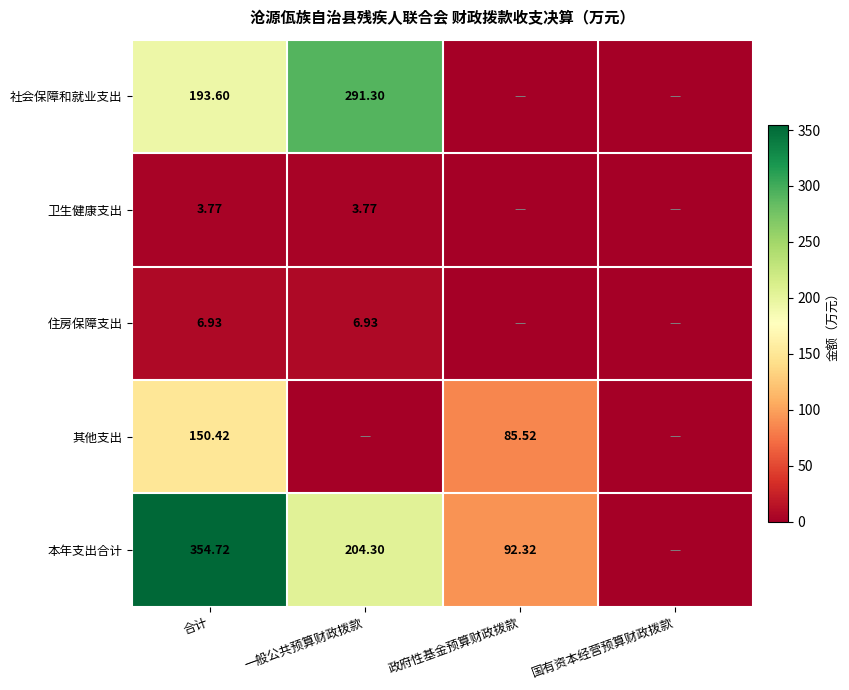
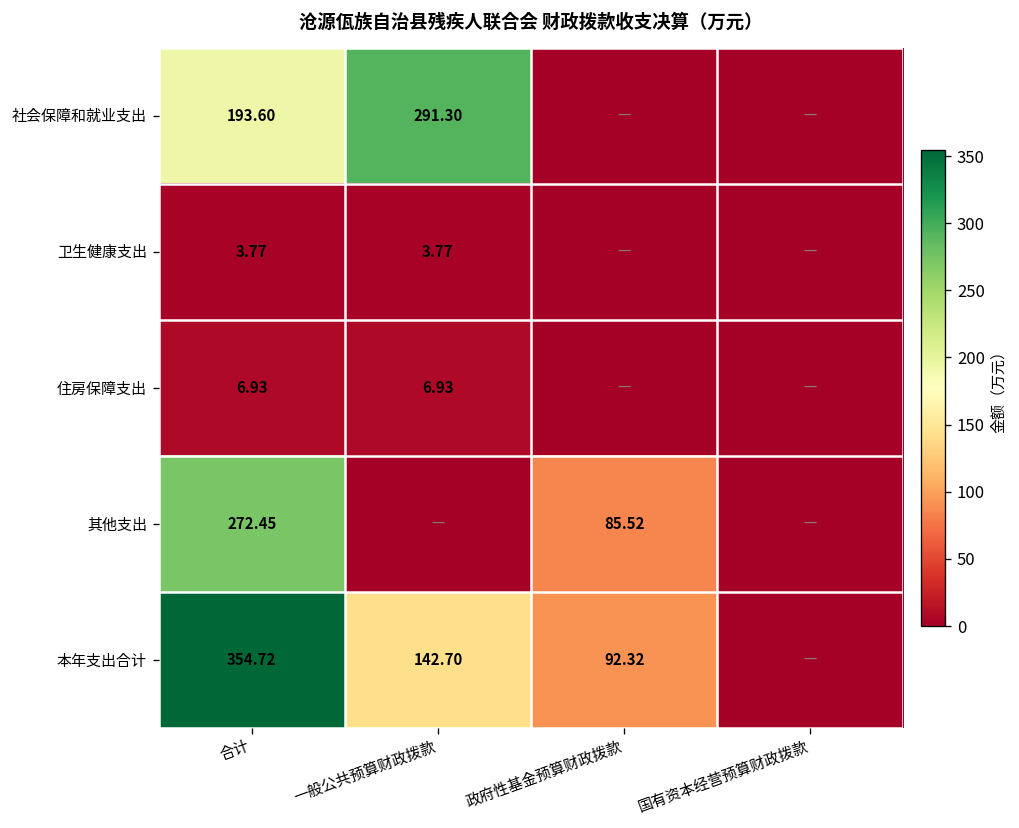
其他支出, 合计: 150.42 -> 272.45
本年支出合计, 一般公共预算财政拨款: 204.30 -> 142.70
